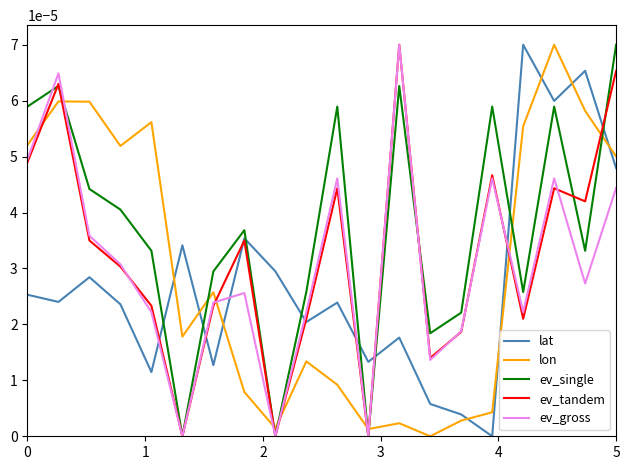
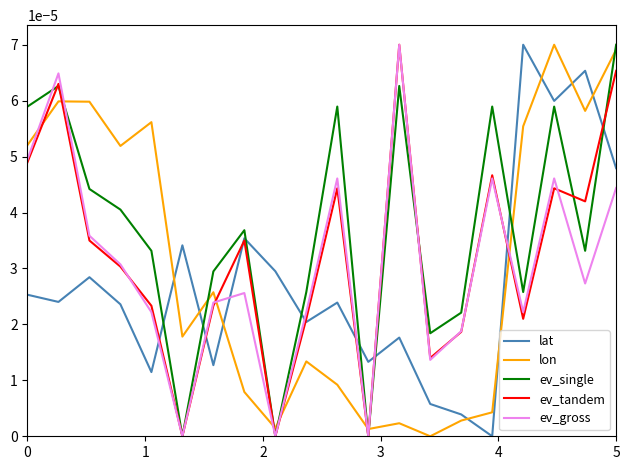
lon, 5: 0.000050 -> 0.000069
